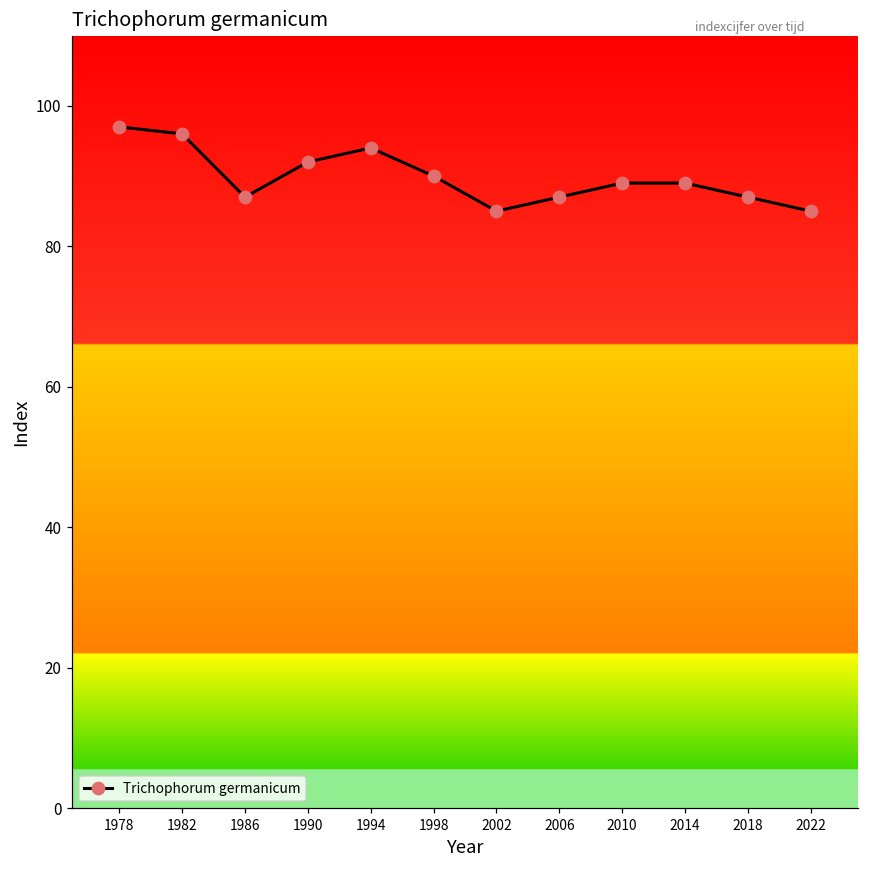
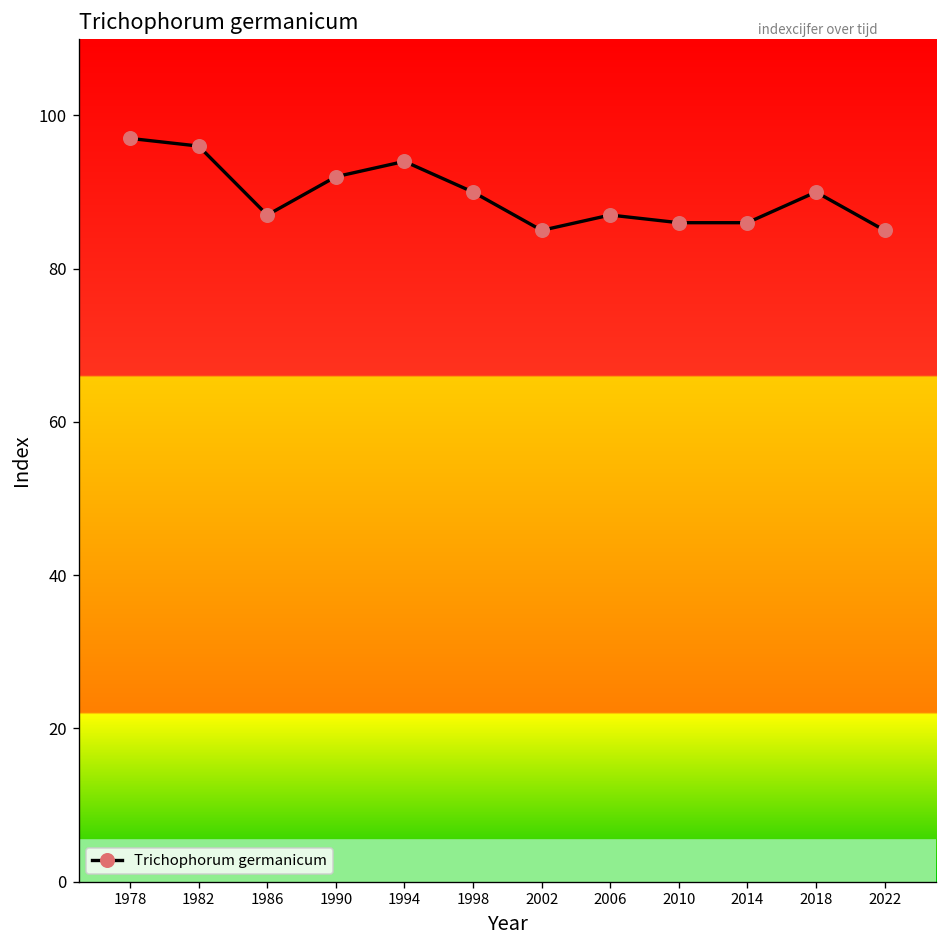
2010: 89 -> 86
2014: 89 -> 86
2018: 87 -> 90
